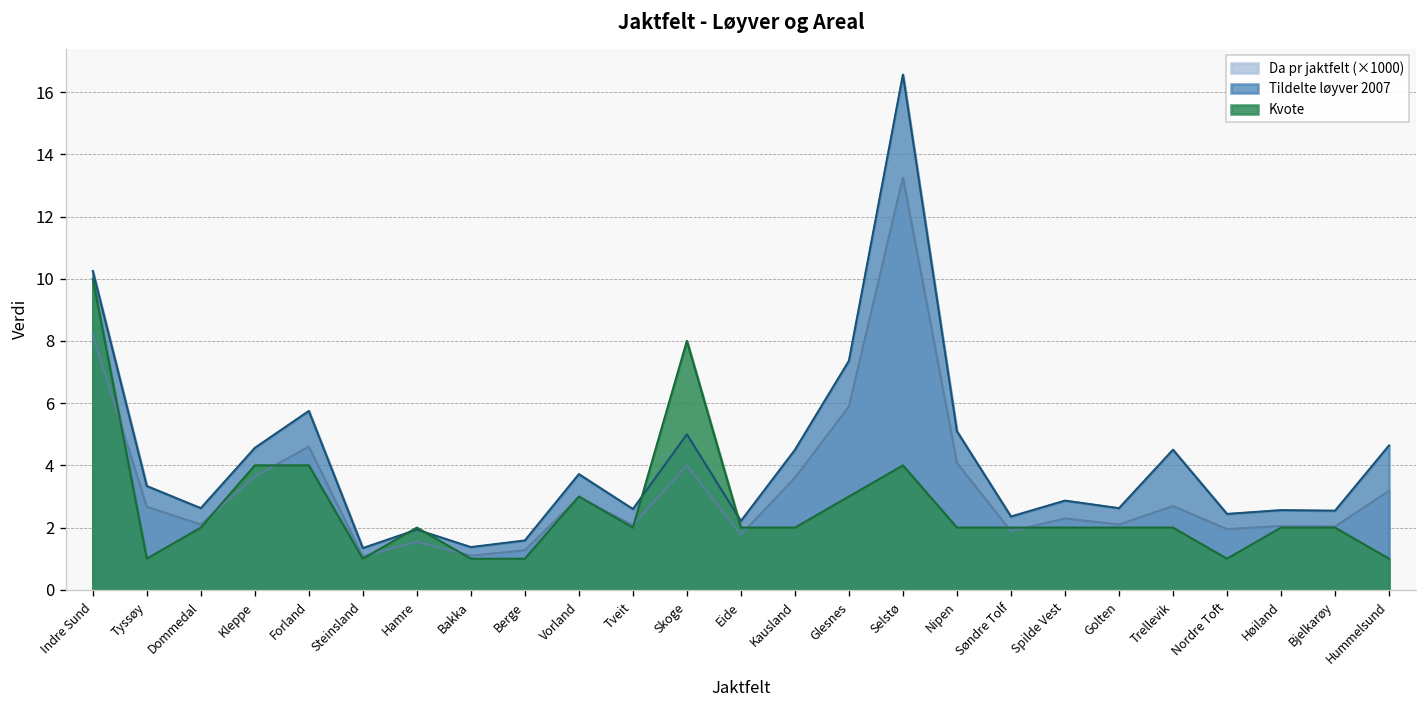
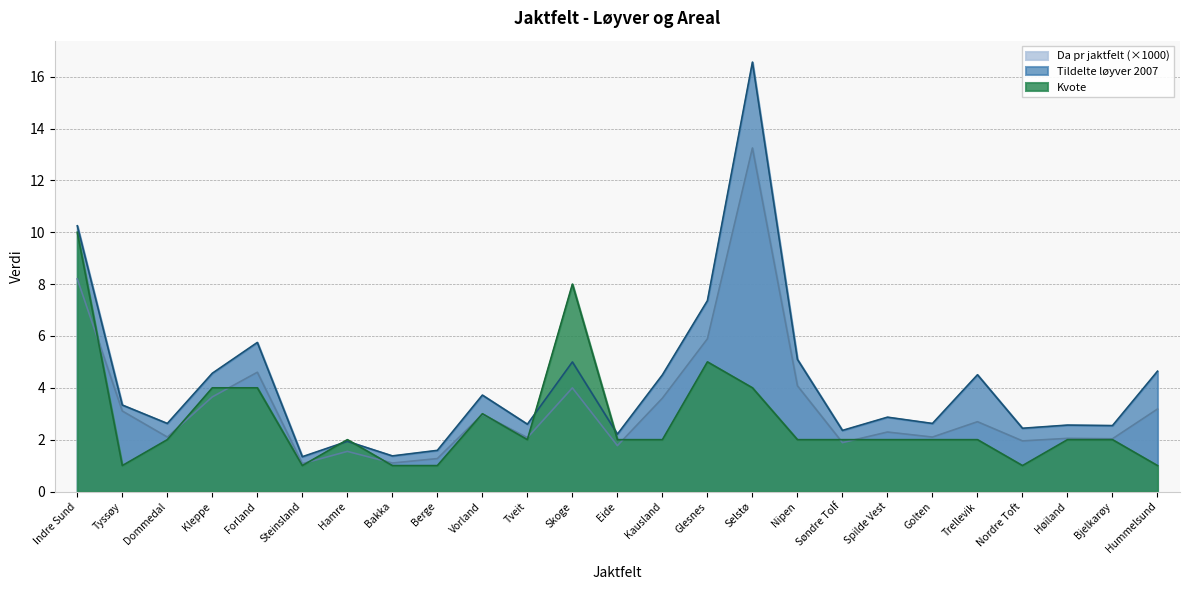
Da pr jaktfelt (×1000), Tyssøy: 2.7 -> 3.1
Kvote, Glesnes: 3 -> 5
